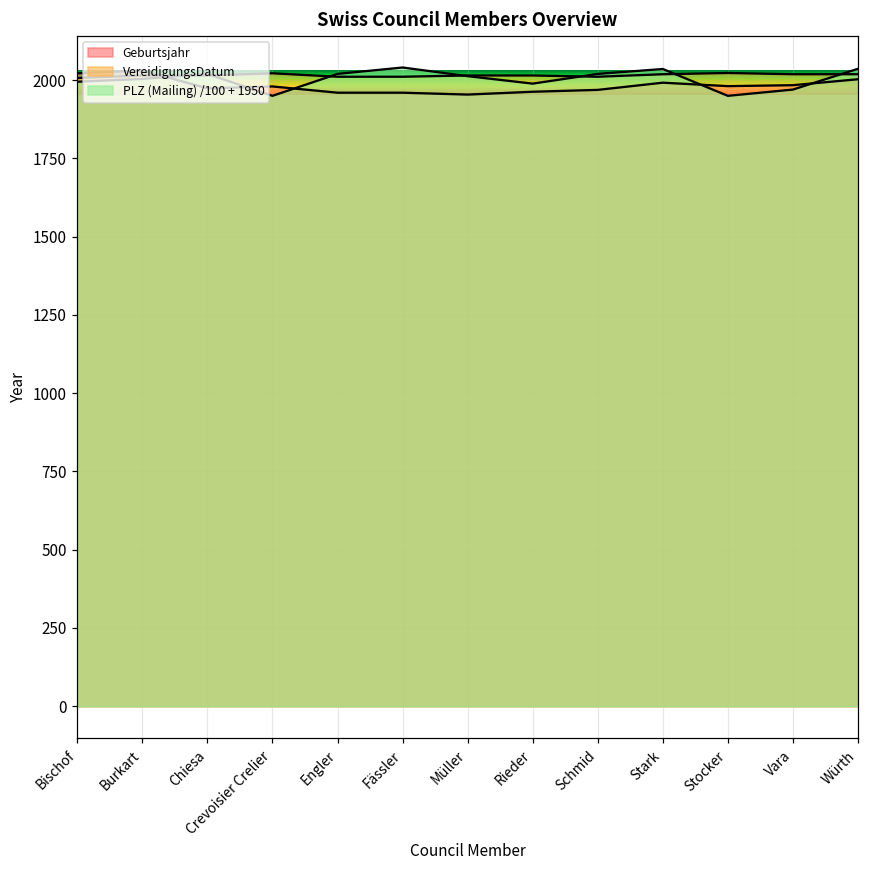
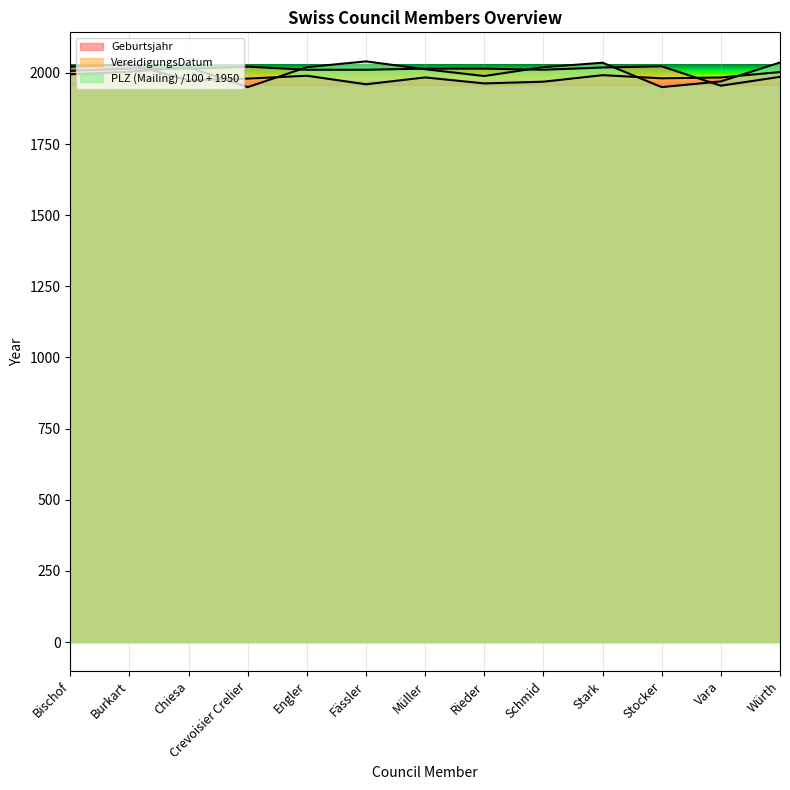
Geburtsjahr, Engler: 1960 -> 1990
Geburtsjahr, Müller: 1950 -> 1980
VereidigungsDatum, Vara: 2020 -> 1960
VereidigungsDatum, Würth: 2020 -> 1990
